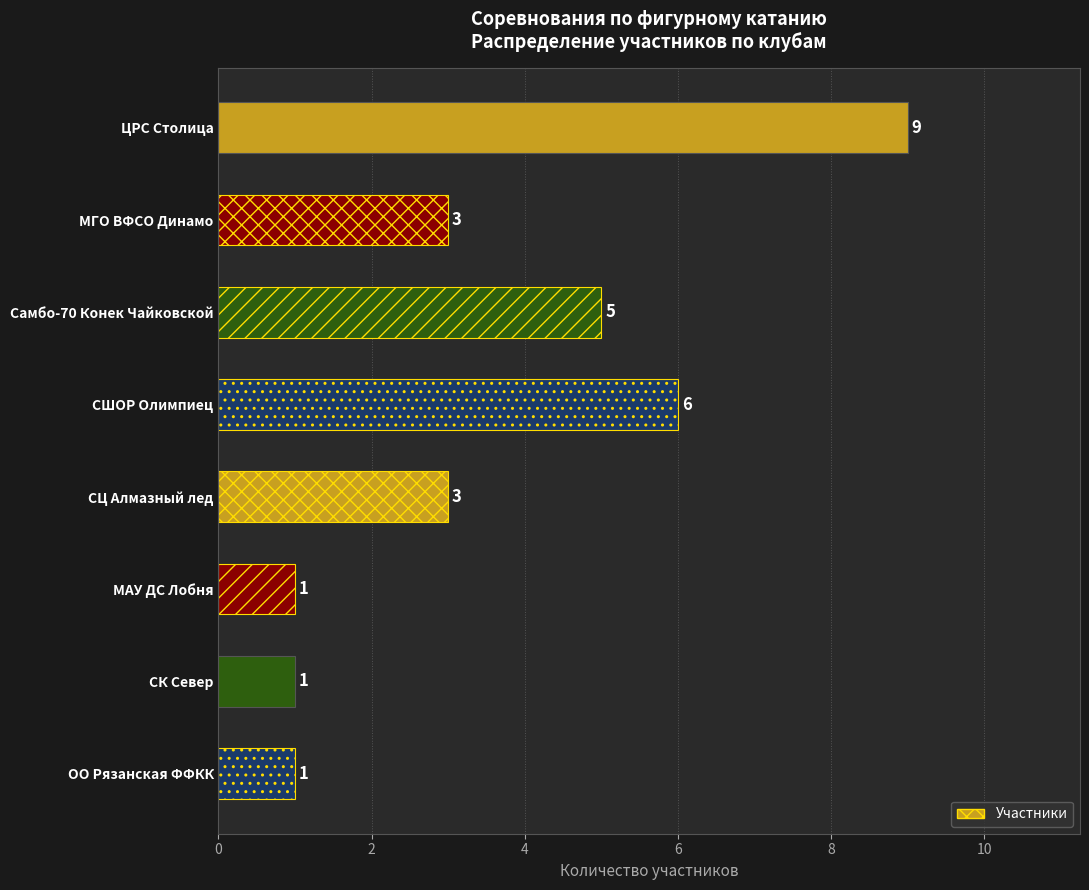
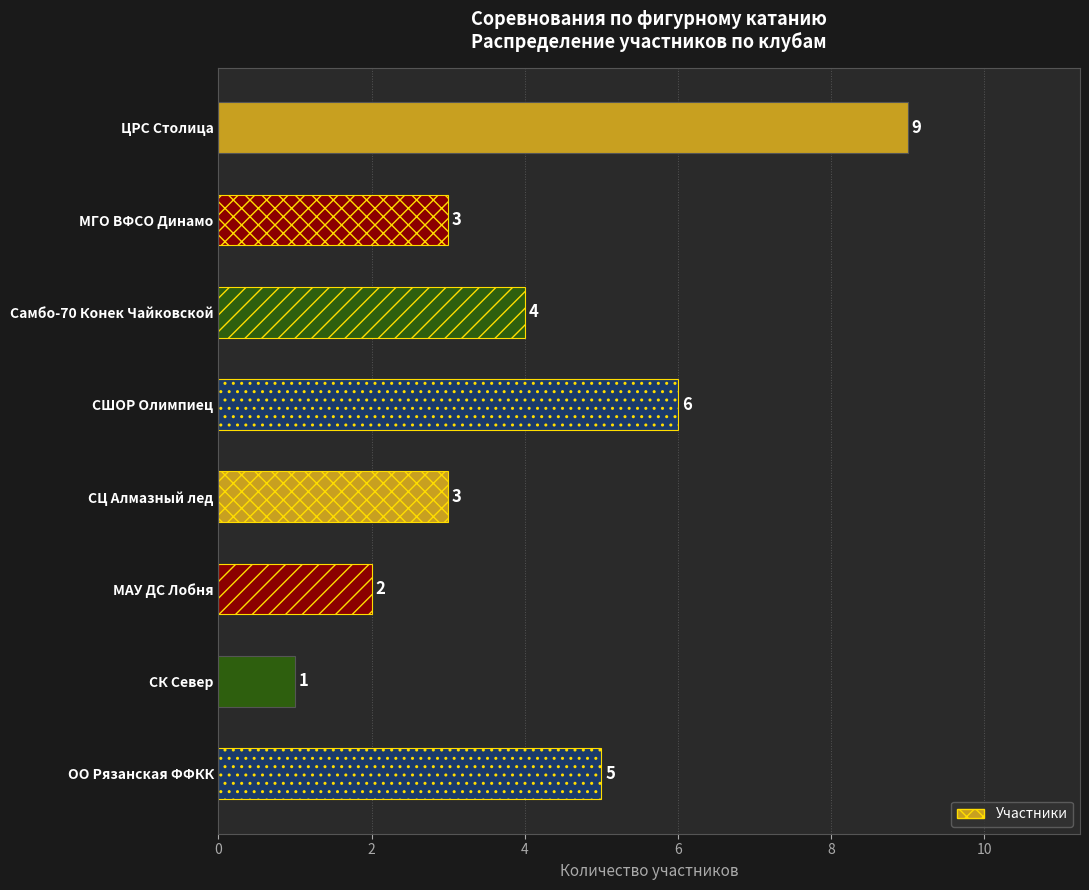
Самбо-70 Конек Чайковской: 5 -> 4
МАУ ДС Лобня: 1 -> 2
ОО Рязанская ФФКК: 1 -> 5
